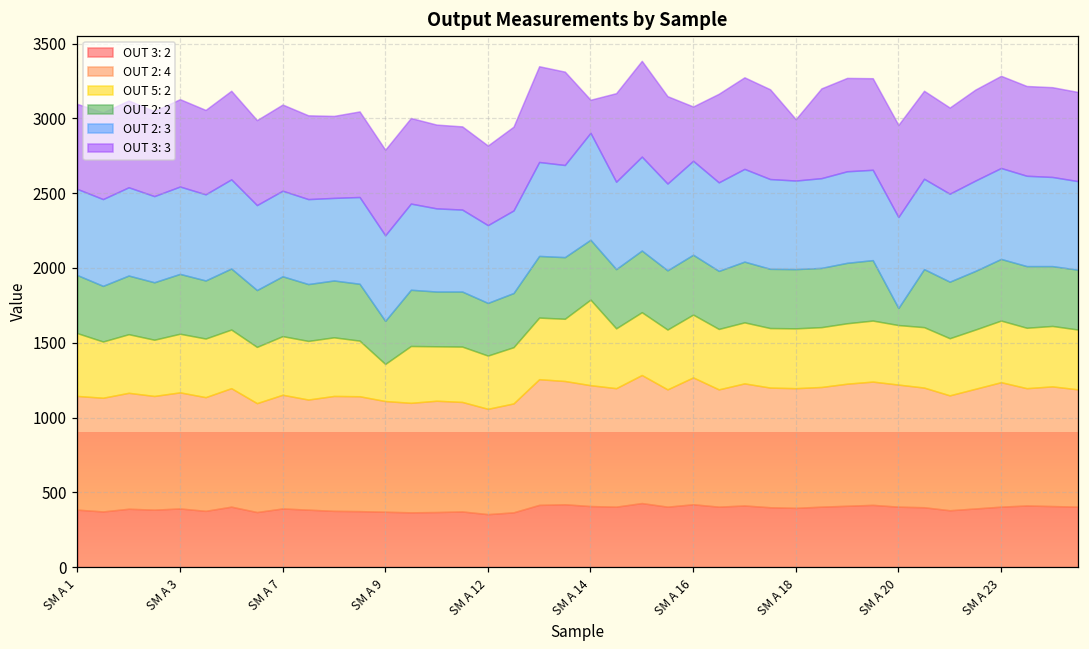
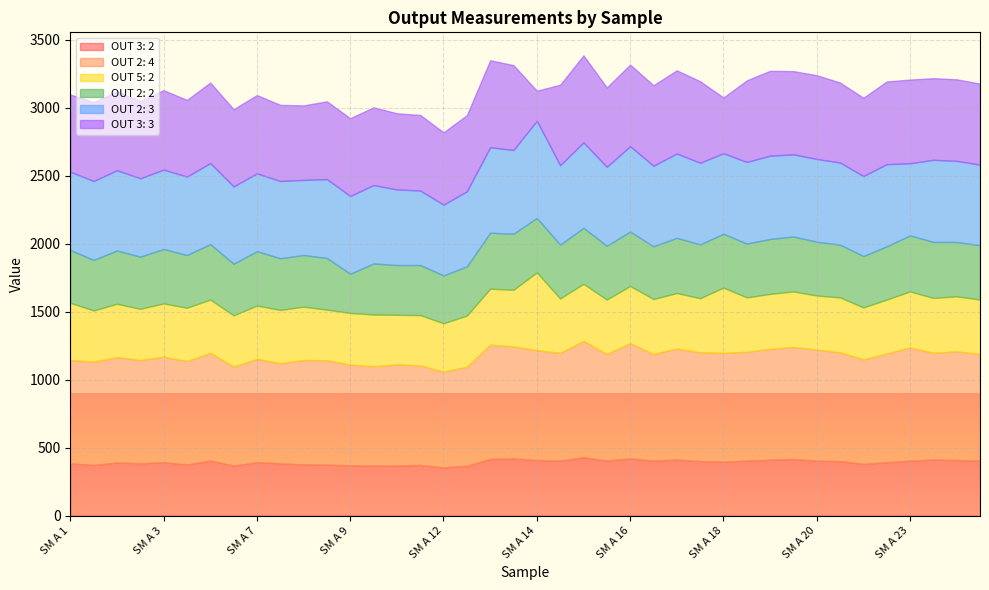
OUT 5: 2, SM A 9: 250 -> 380
OUT 3: 3, SM A 16: 360 -> 600
OUT 5: 2, SM A 18: 400 -> 480
OUT 2: 2, SM A 20: 110 -> 400
OUT 2: 3, SM A 23: 610 -> 530
